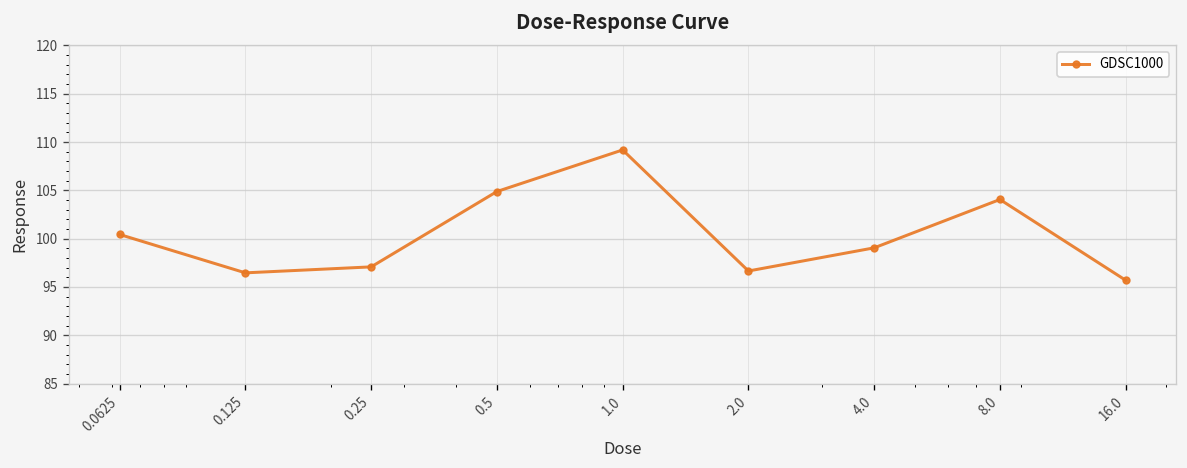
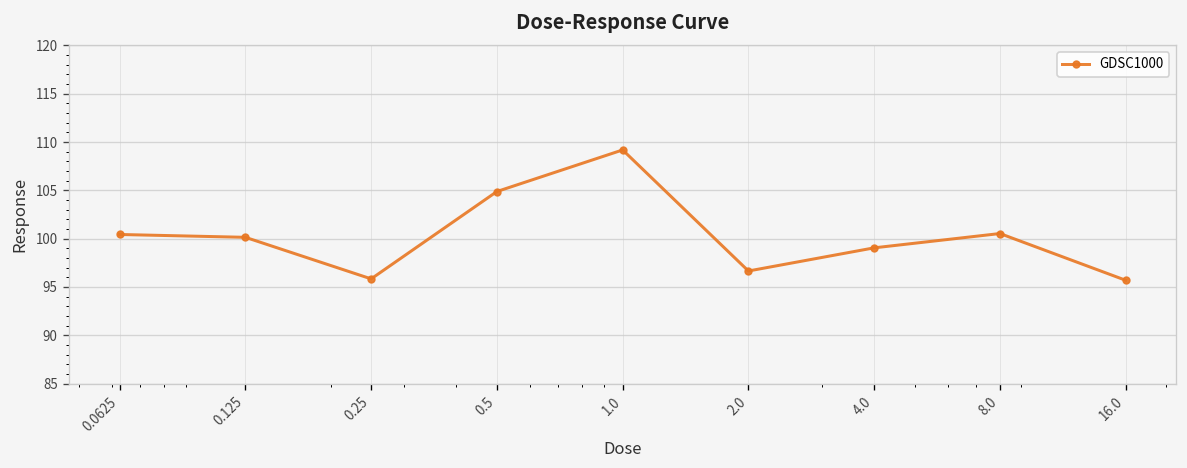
0.125: 96 -> 100
0.25: 97 -> 96
8.0: 104 -> 101
